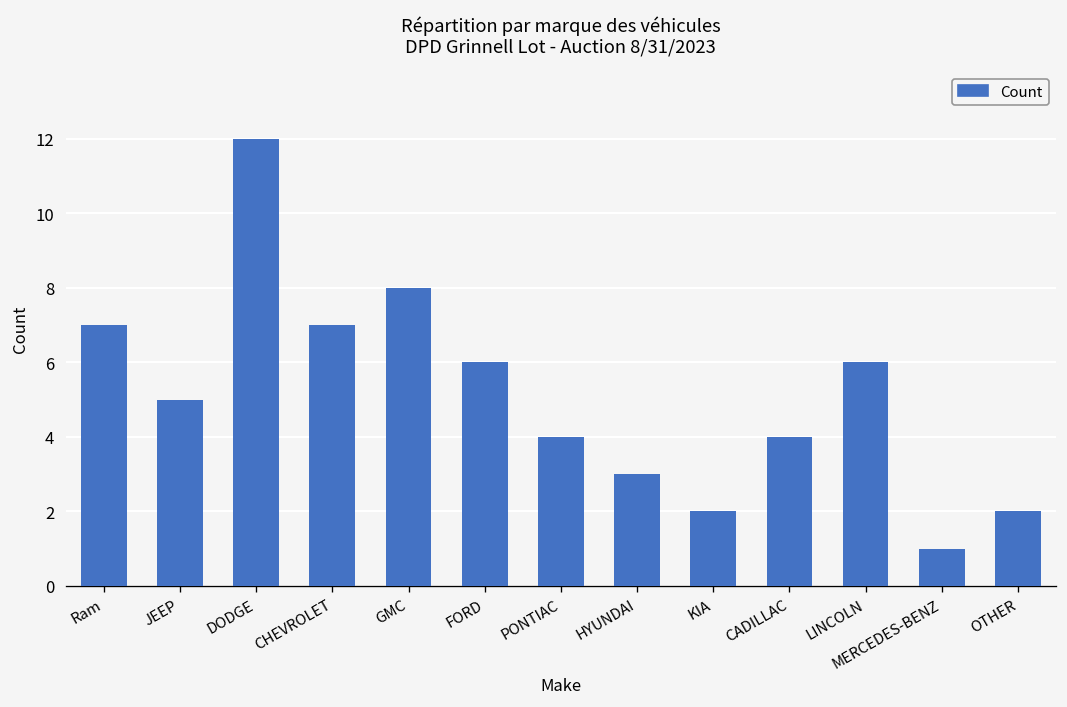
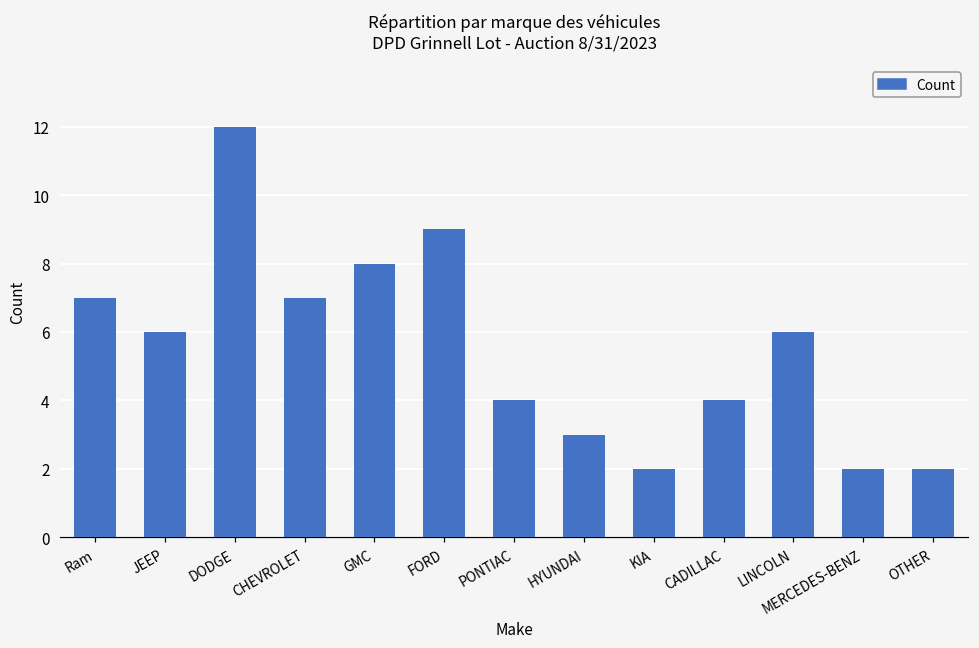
JEEP: 5 -> 6
FORD: 6 -> 9
MERCEDES-BENZ: 1 -> 2
